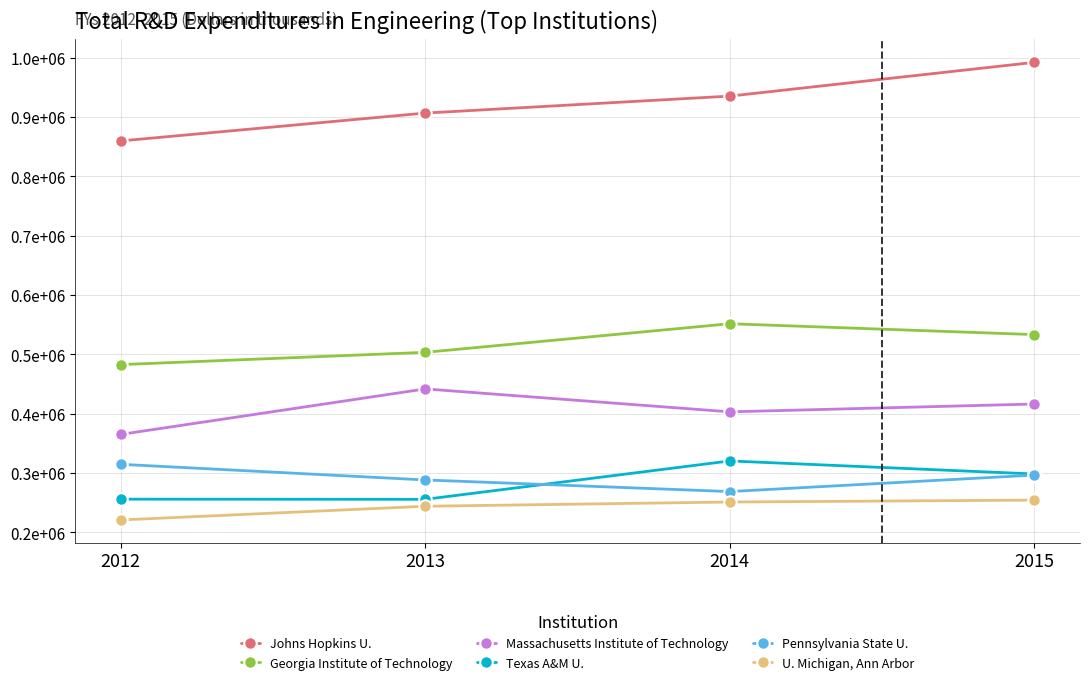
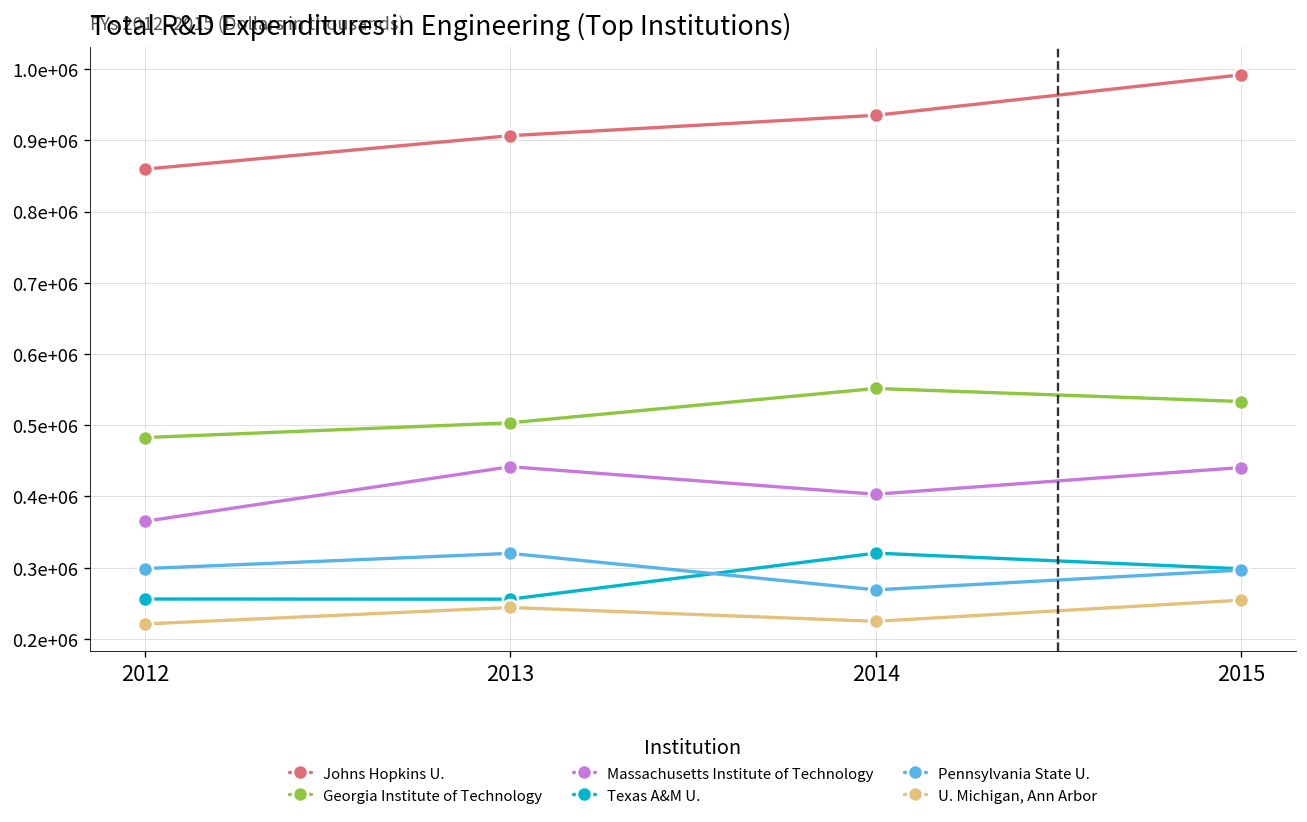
Pennsylvania State U., 2012: 310000 -> 300000
Pennsylvania State U., 2013: 290000 -> 320000
U. Michigan, Ann Arbor, 2014: 250000 -> 220000
Massachusetts Institute of Technology, 2015: 420000 -> 440000
